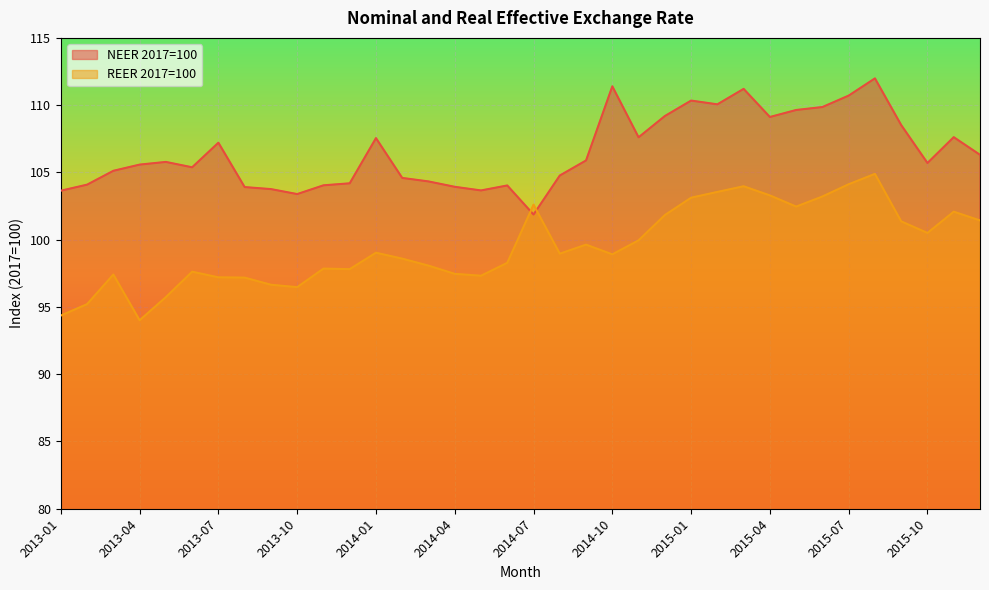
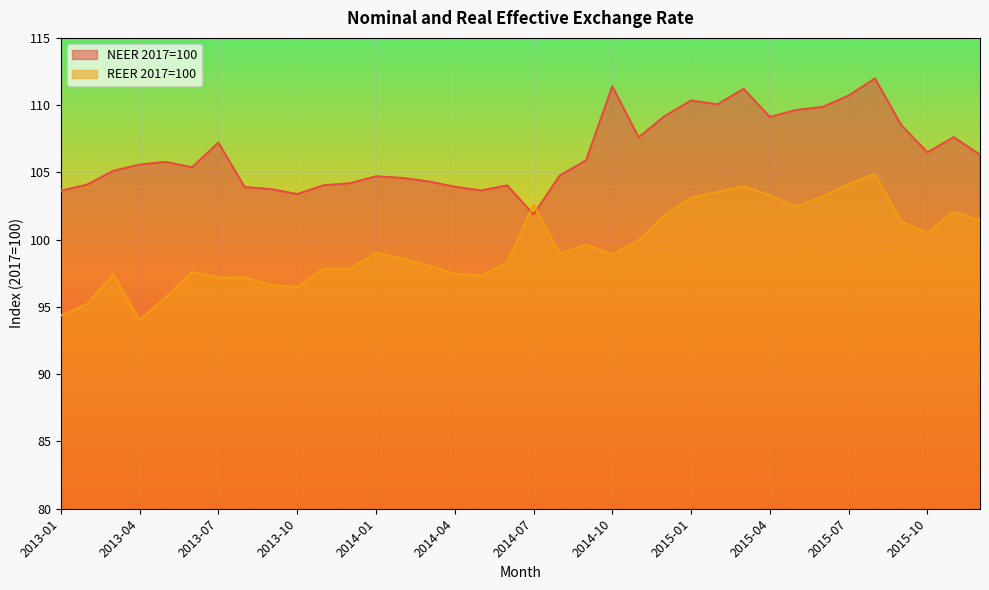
NEER 2017=100, 2014-01: 107.6 -> 104.7
NEER 2017=100, 2015-10: 105.7 -> 106.5
